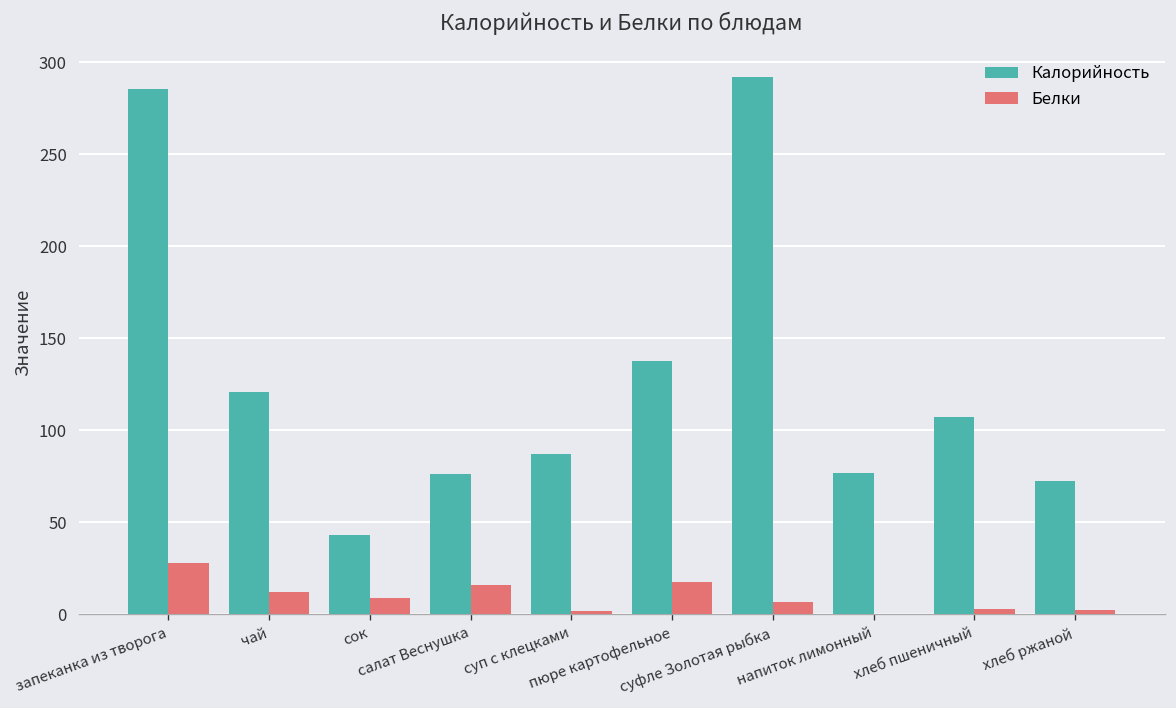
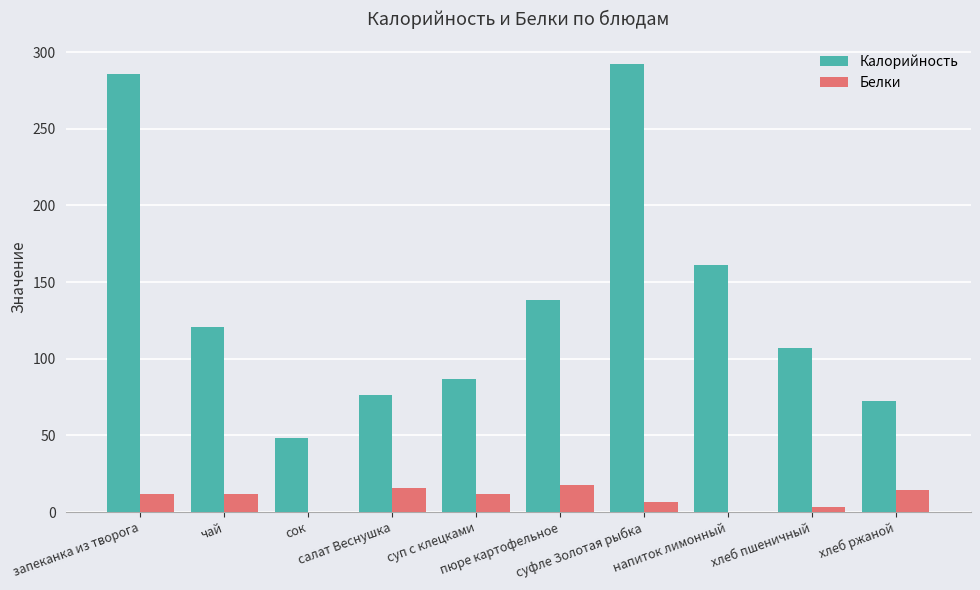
Белки, запеканка из творога: 28 -> 12
Калорийность, сок: 43 -> 48
Белки, сок: 9 -> 0
Белки, суп с клецками: 2 -> 12
Калорийность, напиток лимонный: 77 -> 161
Белки, хлеб ржаной: 3 -> 14
